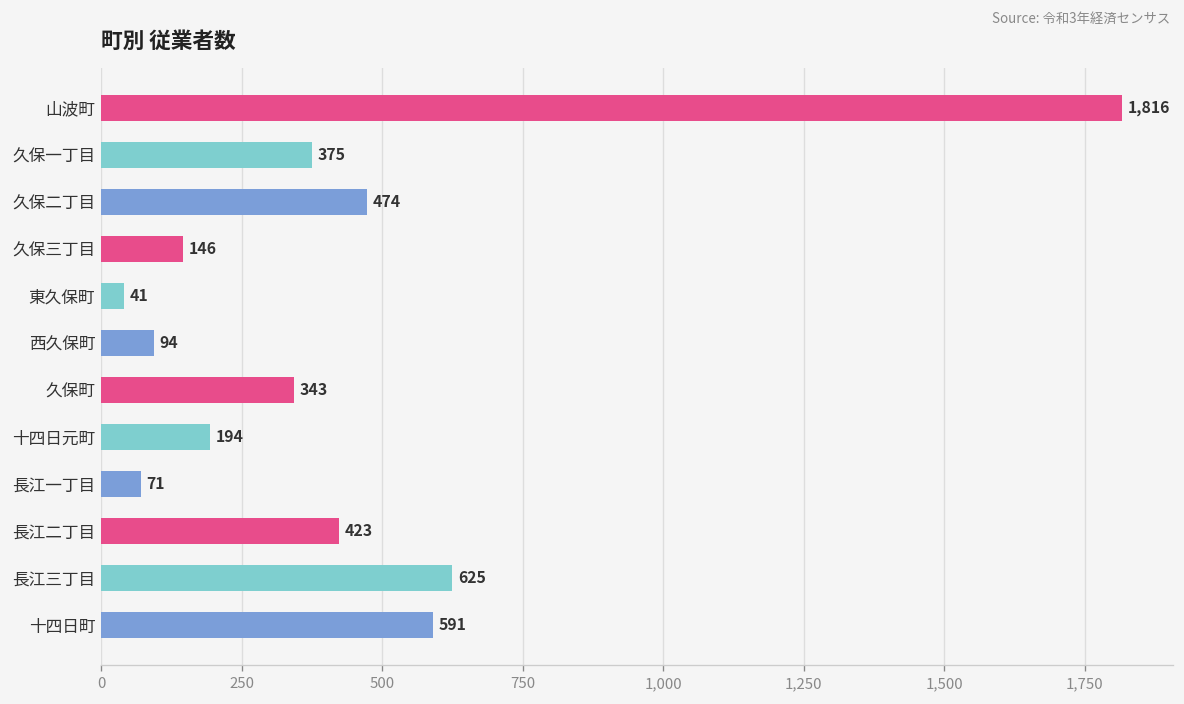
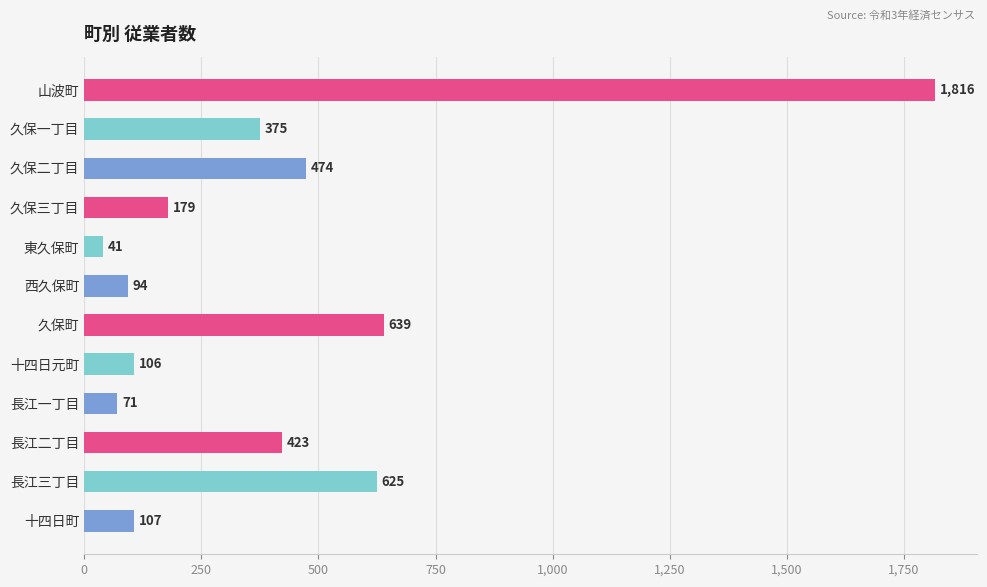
久保三丁目: 146 -> 179
久保町: 343 -> 639
十四日元町: 194 -> 106
十四日町: 591 -> 107
